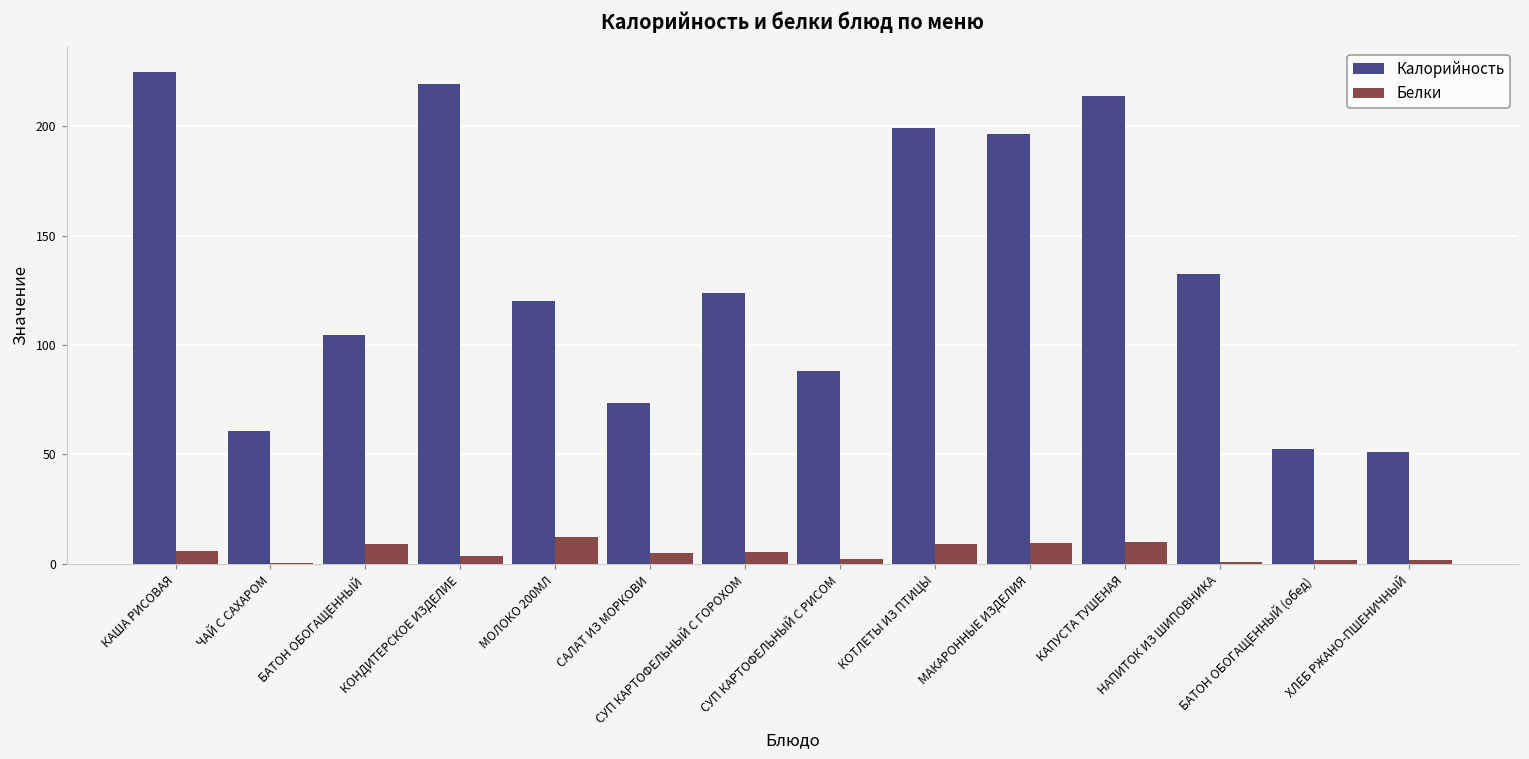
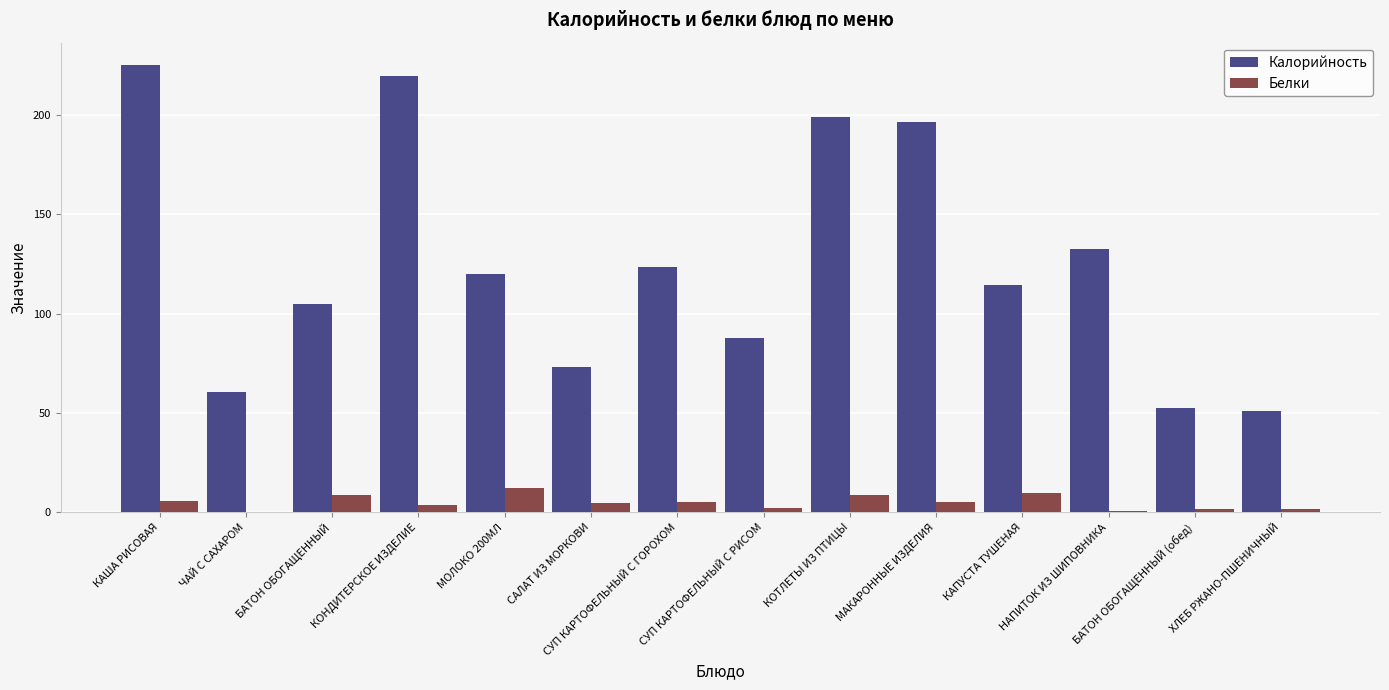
Белки, МАКАРОННЫЕ ИЗДЕЛИЯ: 10 -> 5
Калорийность, КАПУСТА ТУШЕНАЯ: 214 -> 114
